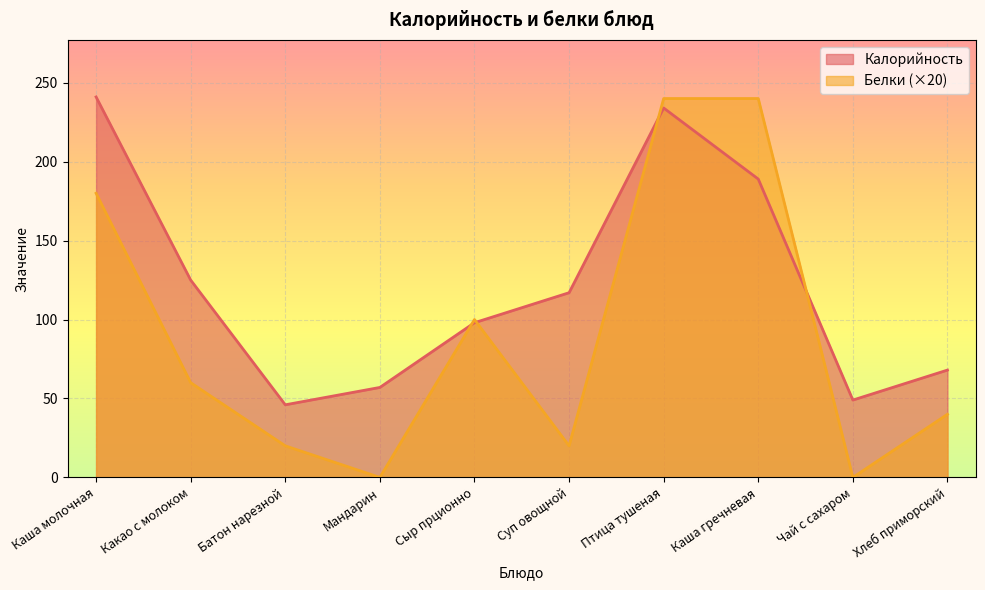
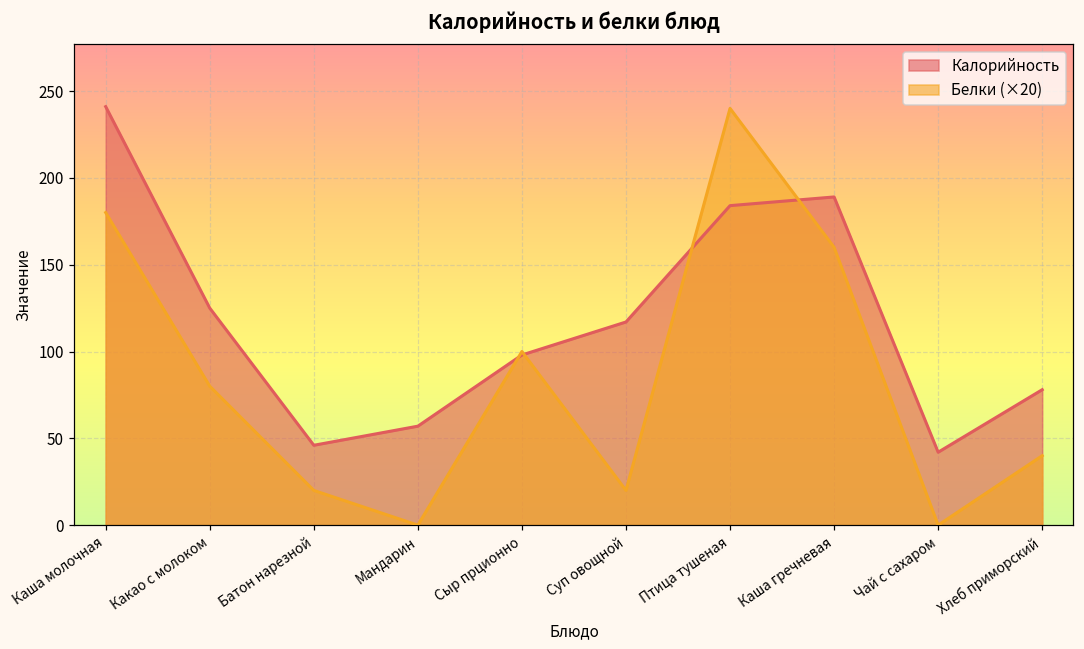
Белки (×20), Какао с молоком: 60 -> 80
Калорийность, Птица тушеная: 234 -> 184
Белки (×20), Каша гречневая: 240 -> 160
Калорийность, Чай с сахаром: 49 -> 42
Калорийность, Хлеб приморский: 68 -> 78
